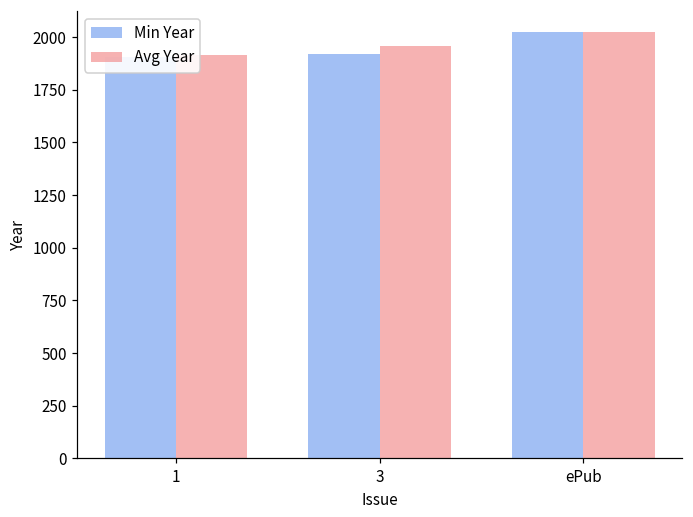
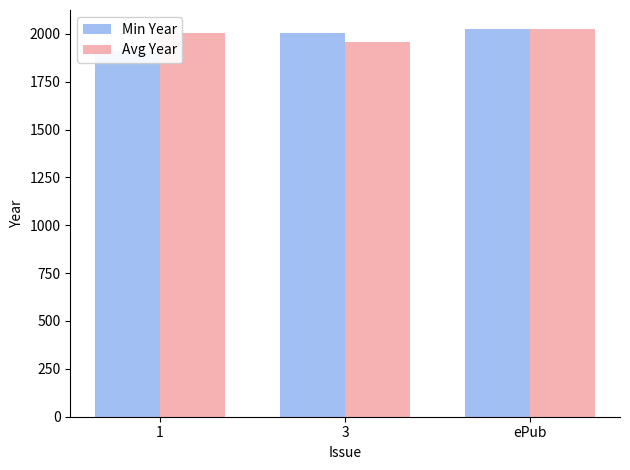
Avg Year, 1: 1920 -> 2000
Min Year, 3: 1920 -> 2010
